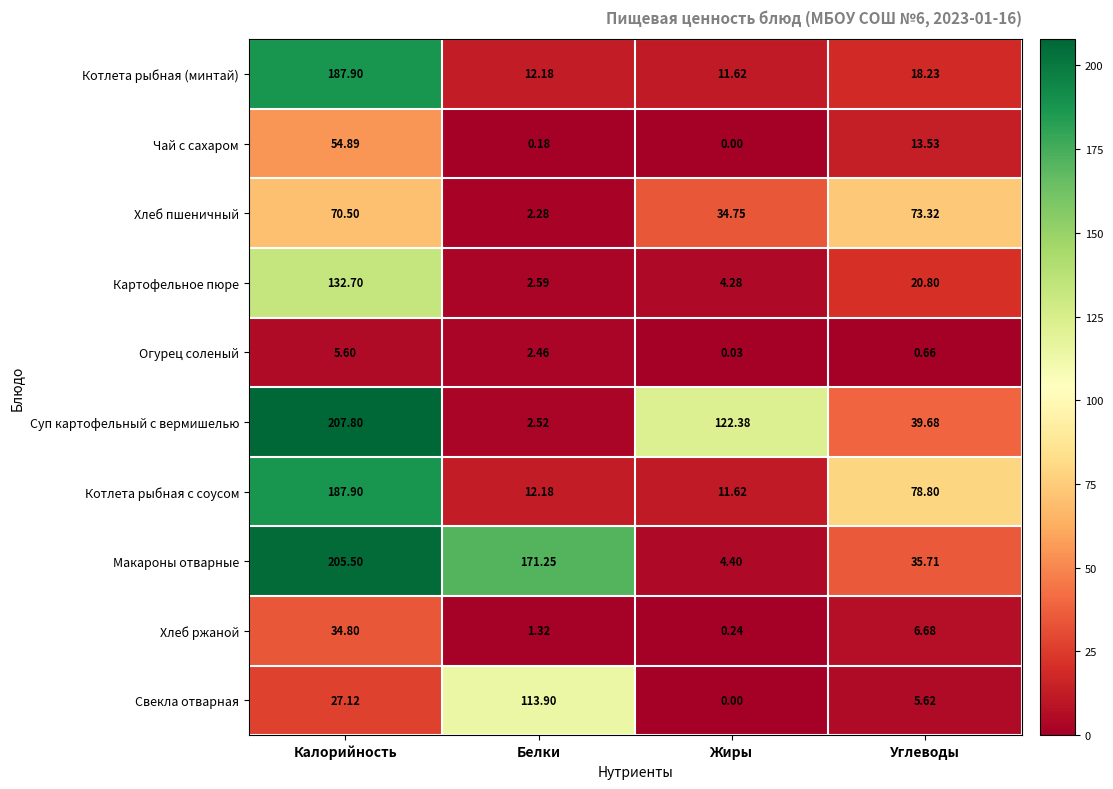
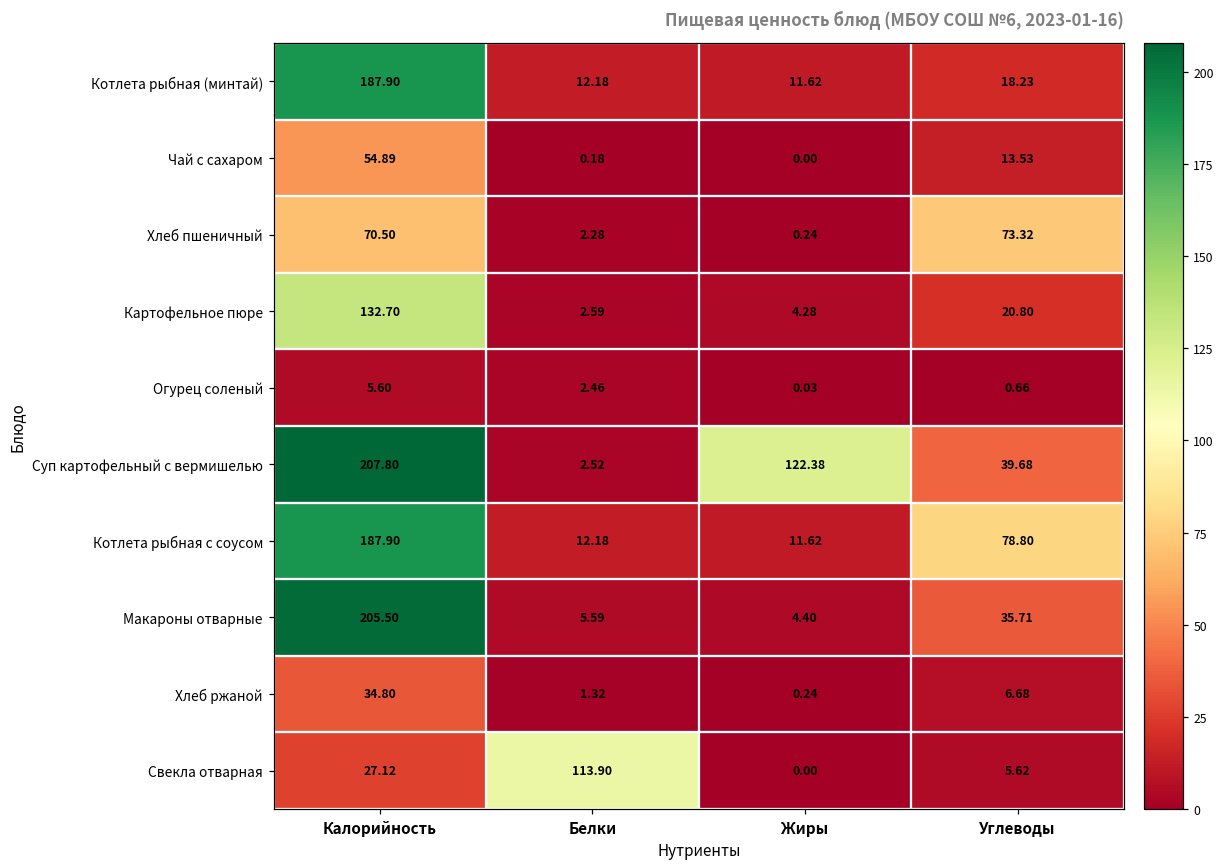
Хлеб пшеничный, Жиры: 34.75 -> 0.24
Макароны отварные, Белки: 171.25 -> 5.59
